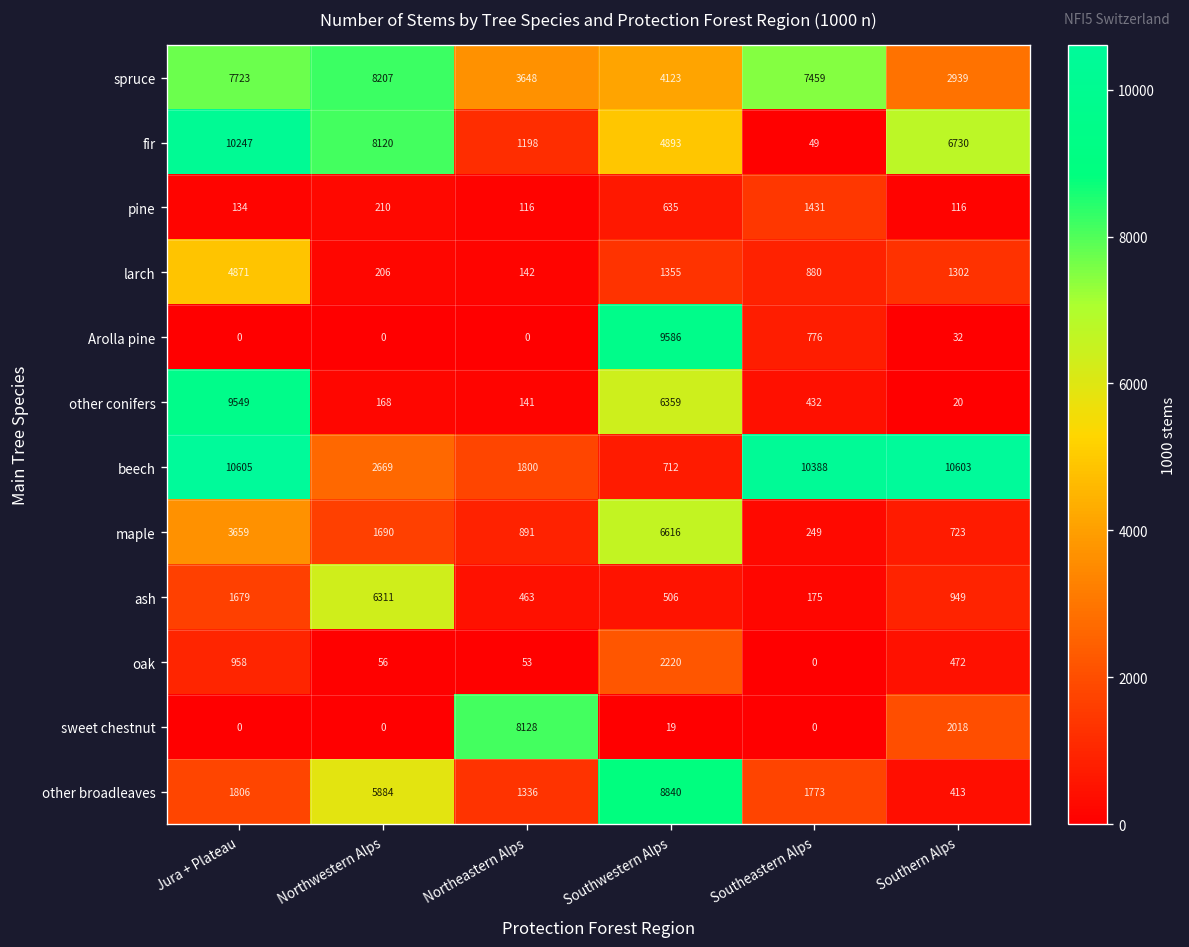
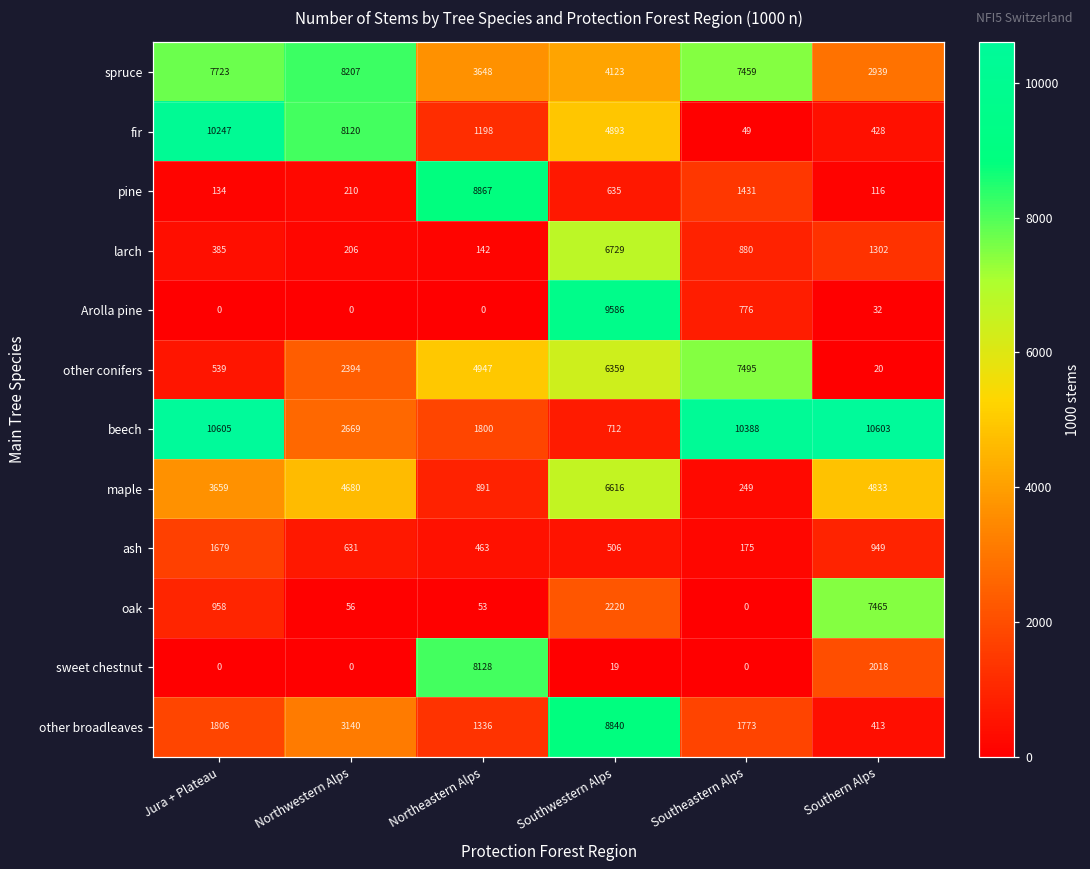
fir, Southern Alps: 6730 -> 428
pine, Northeastern Alps: 116 -> 8867
larch, Jura + Plateau: 4871 -> 385
larch, Southwestern Alps: 1355 -> 6729
other conifers, Jura + Plateau: 9549 -> 539
other conifers, Northwestern Alps: 168 -> 2394
other conifers, Northeastern Alps: 141 -> 4947
other conifers, Southeastern Alps: 432 -> 7495
maple, Northwestern Alps: 1690 -> 4680
maple, Southern Alps: 723 -> 4833
ash, Northwestern Alps: 6311 -> 631
oak, Southern Alps: 472 -> 7465
other broadleaves, Northwestern Alps: 5884 -> 3140
